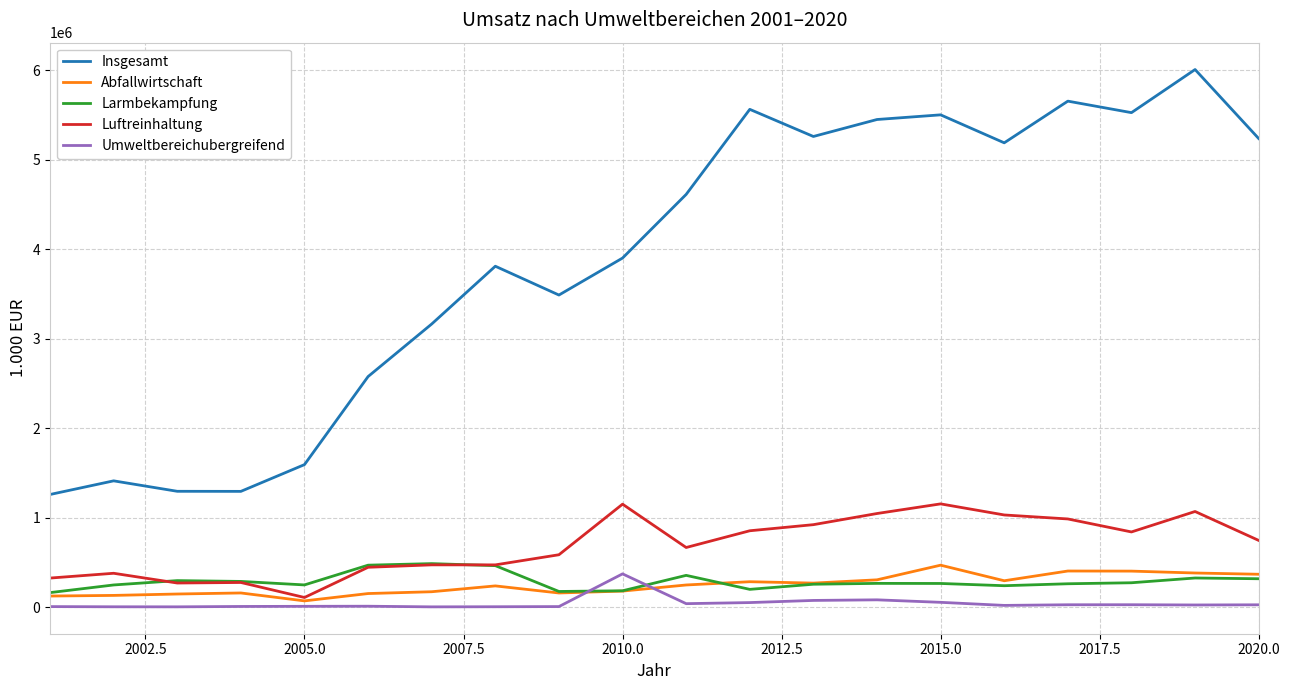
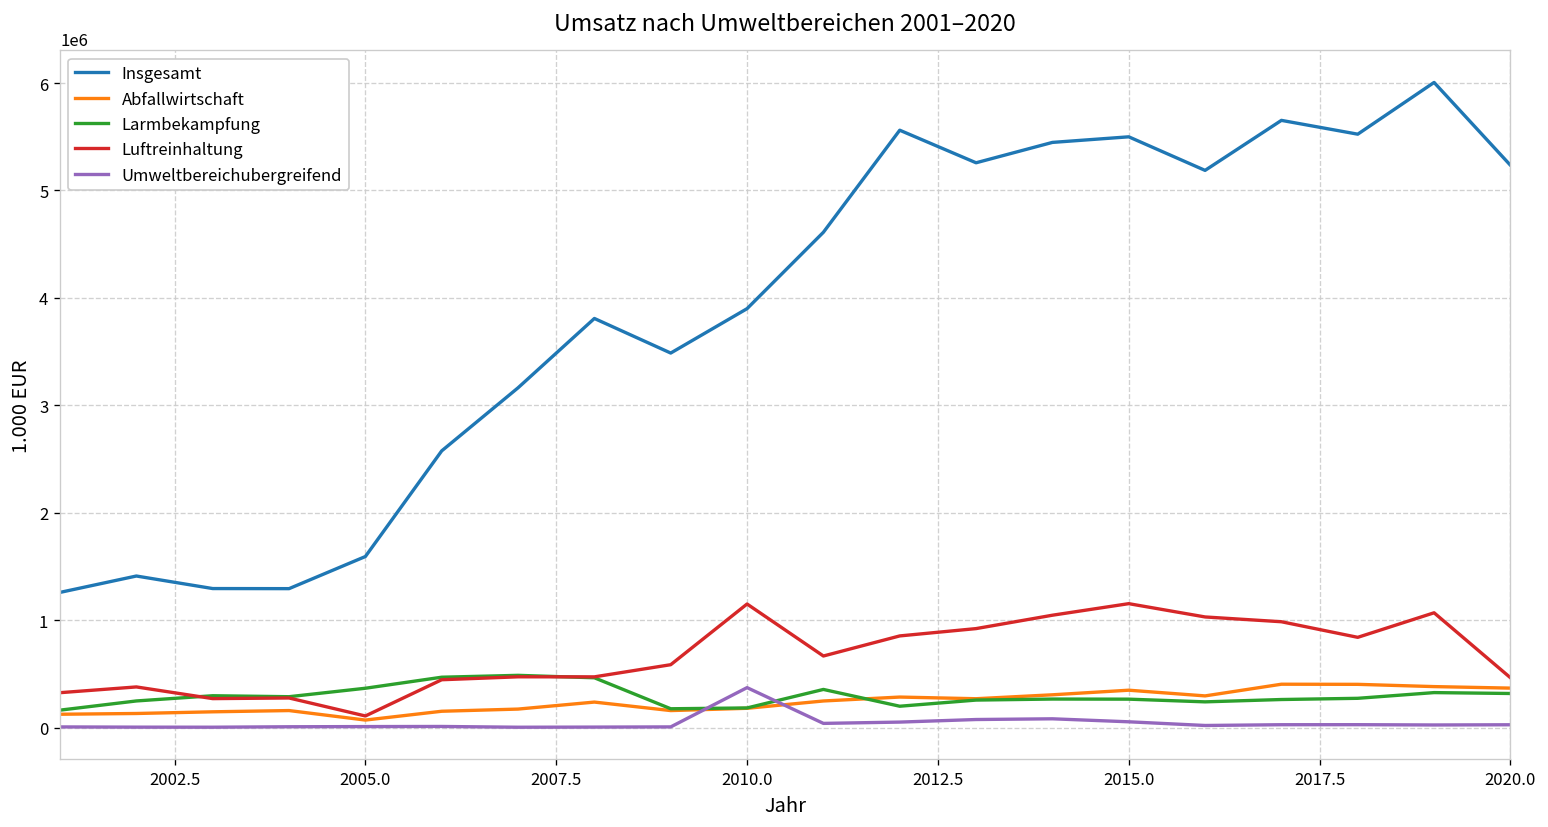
Larmbekampfung, 2005.0: 300000 -> 400000
Abfallwirtschaft, 2015.0: 500000 -> 300000
Luftreinhaltung, 2020.0: 700000 -> 500000
